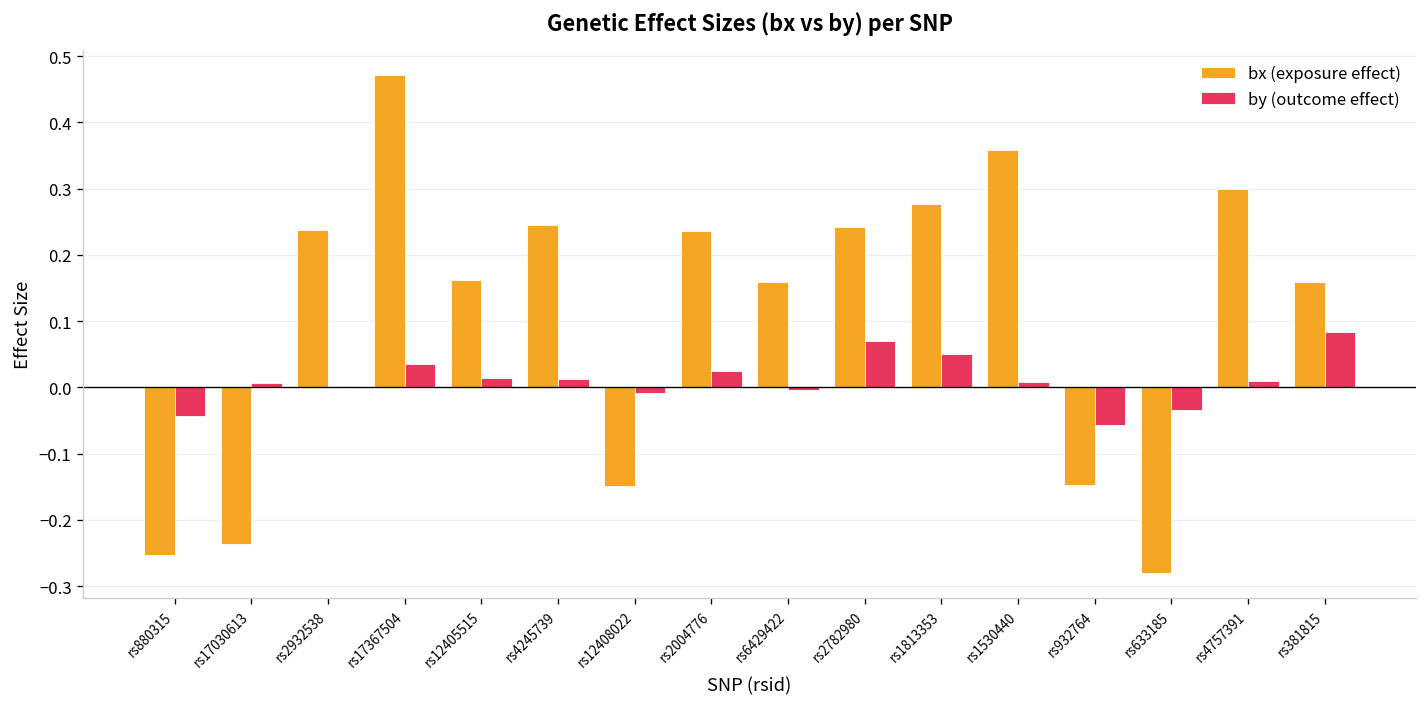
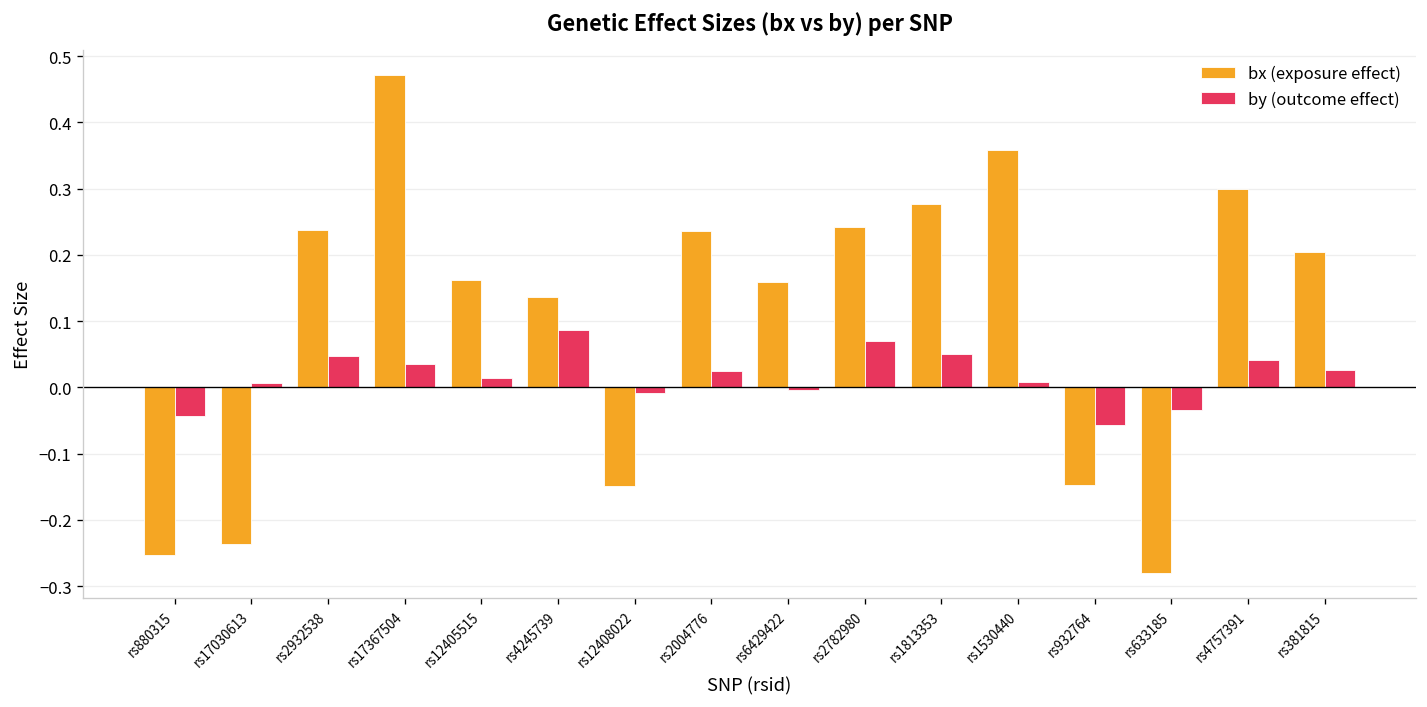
by (outcome effect), rs2932538: 0.00 -> 0.05
bx (exposure effect), rs4245739: 0.24 -> 0.14
by (outcome effect), rs4245739: 0.01 -> 0.09
by (outcome effect), rs4757391: 0.01 -> 0.04
bx (exposure effect), rs381815: 0.16 -> 0.20
by (outcome effect), rs381815: 0.08 -> 0.03
